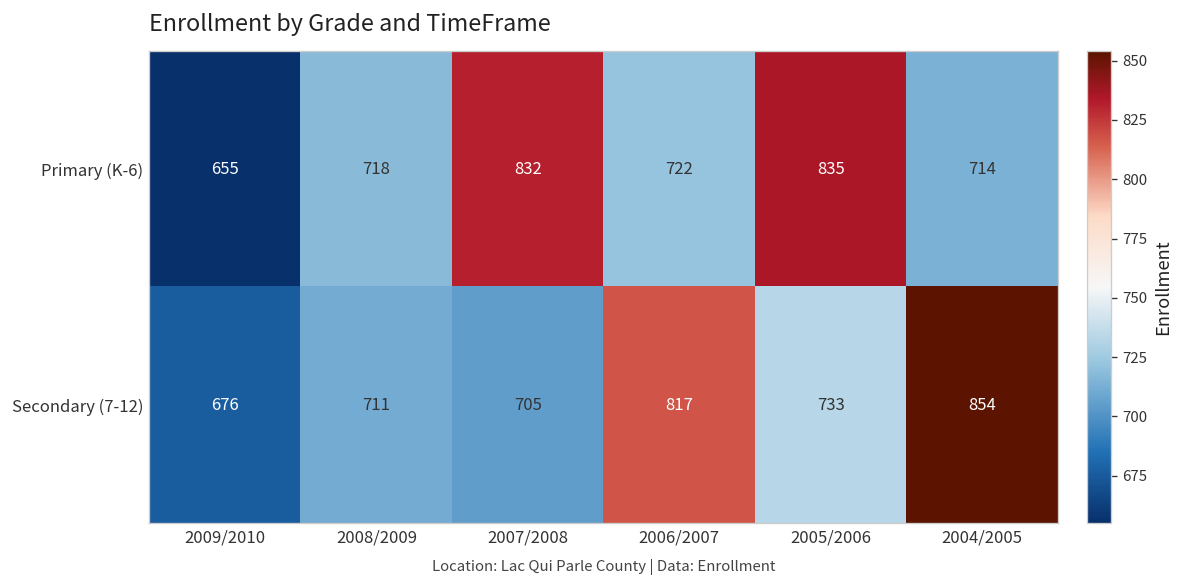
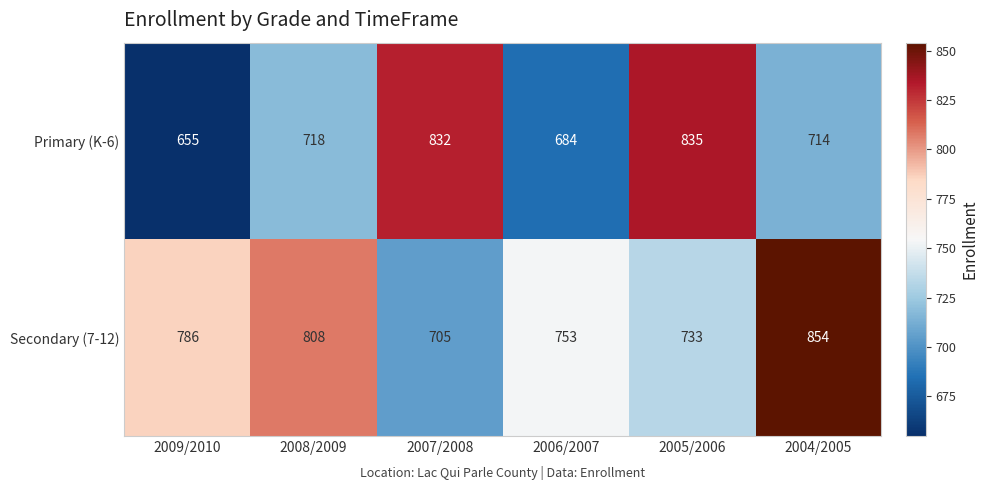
Primary (K-6), 2006/2007: 722 -> 684
Secondary (7-12), 2009/2010: 676 -> 786
Secondary (7-12), 2008/2009: 711 -> 808
Secondary (7-12), 2006/2007: 817 -> 753
